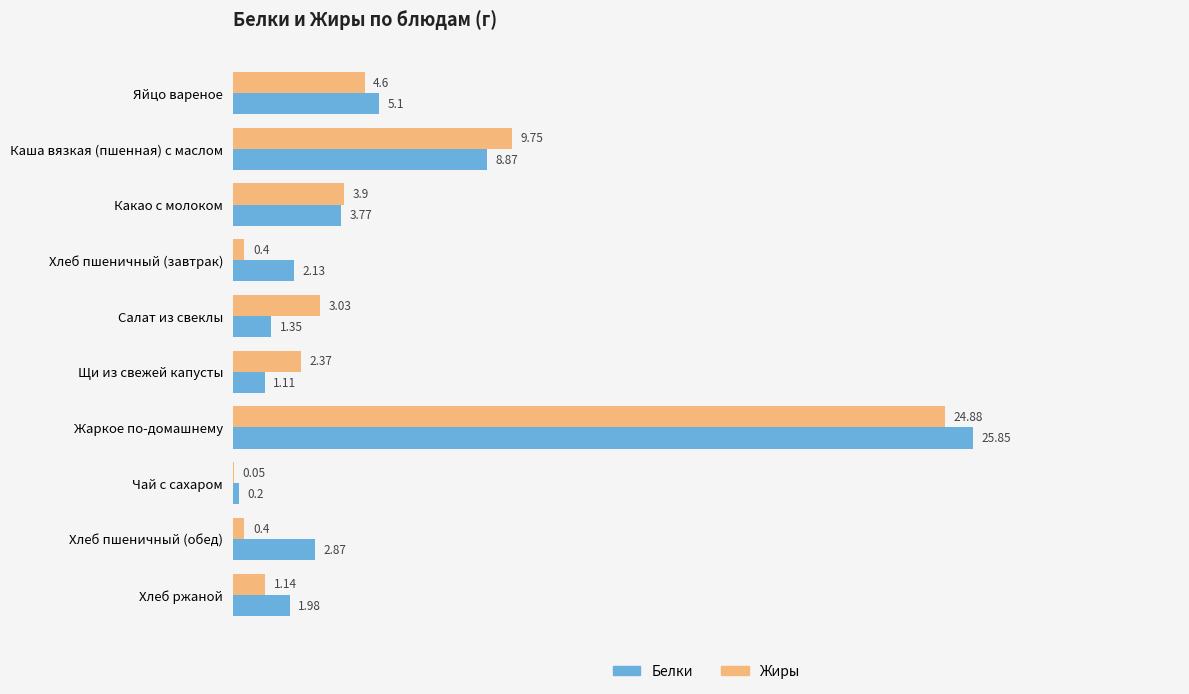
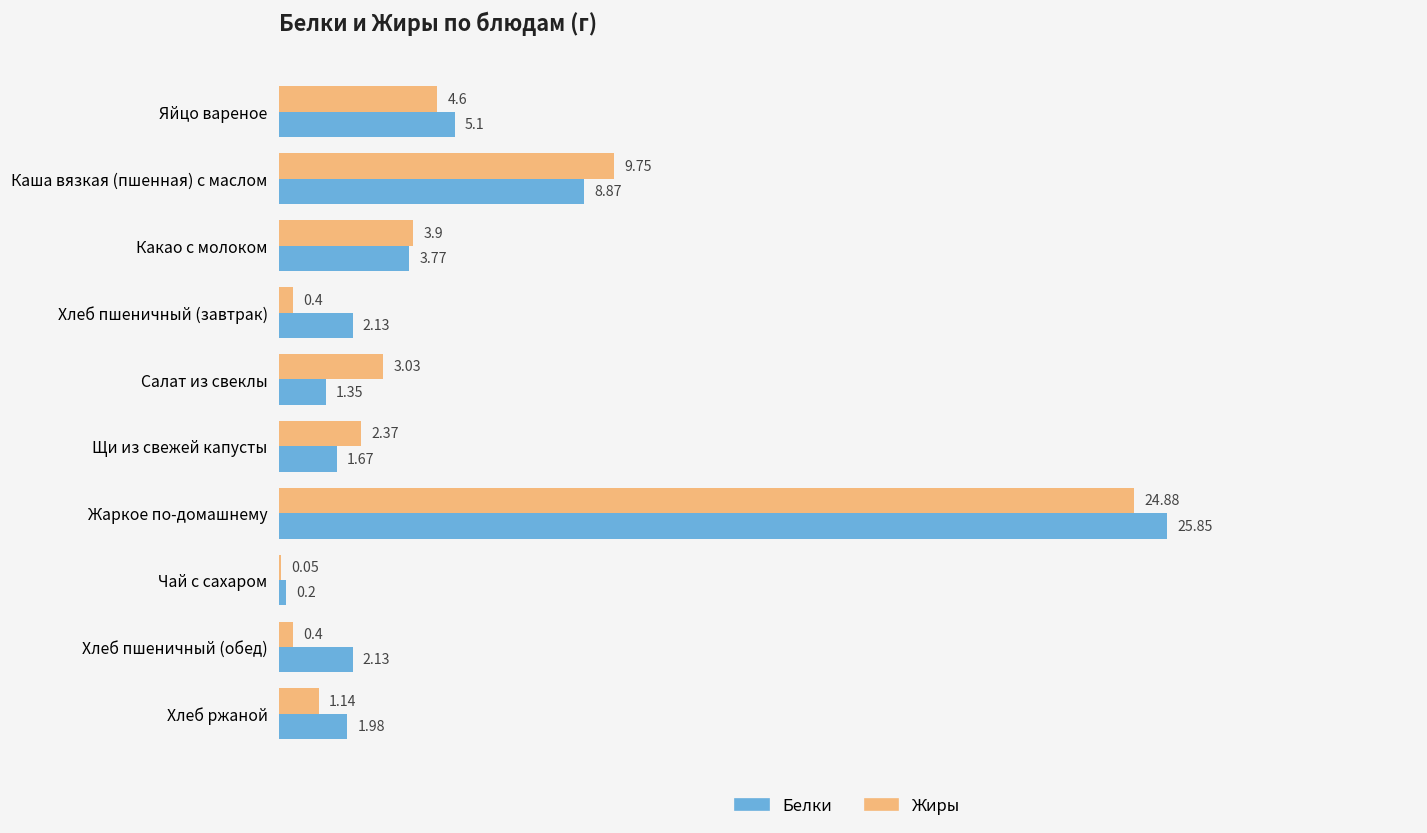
Белки, Щи из свежей капусты: 1.11 -> 1.67
Белки, Хлеб пшеничный (обед): 2.87 -> 2.13
